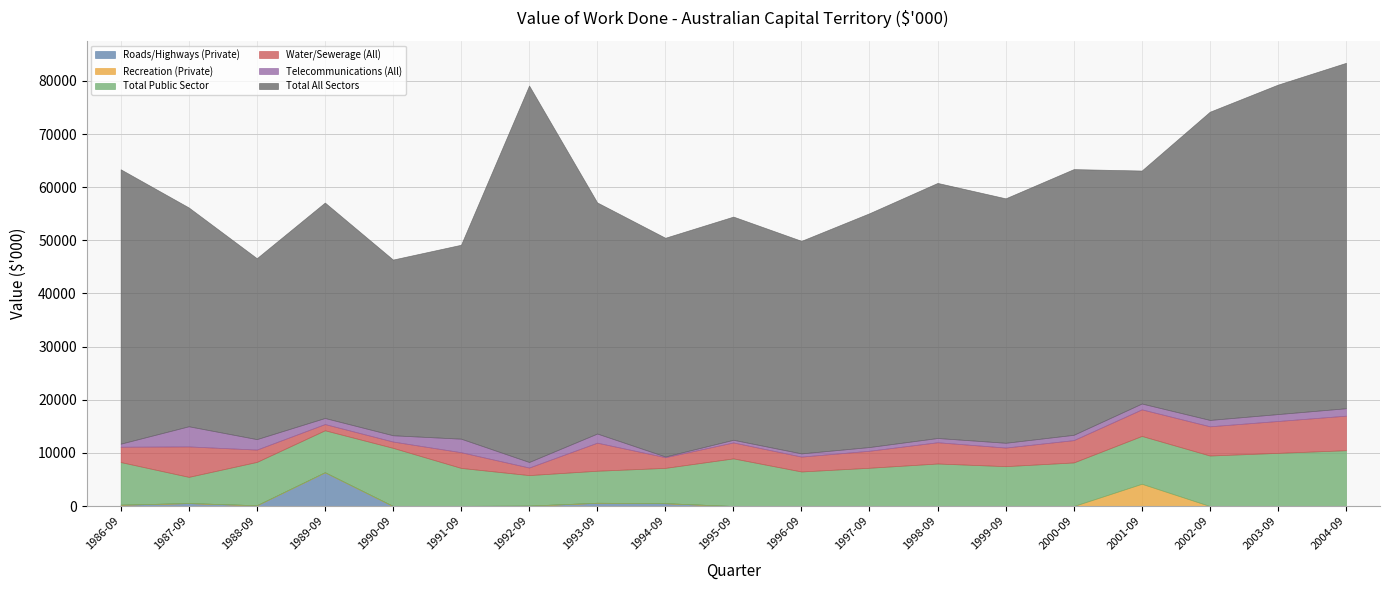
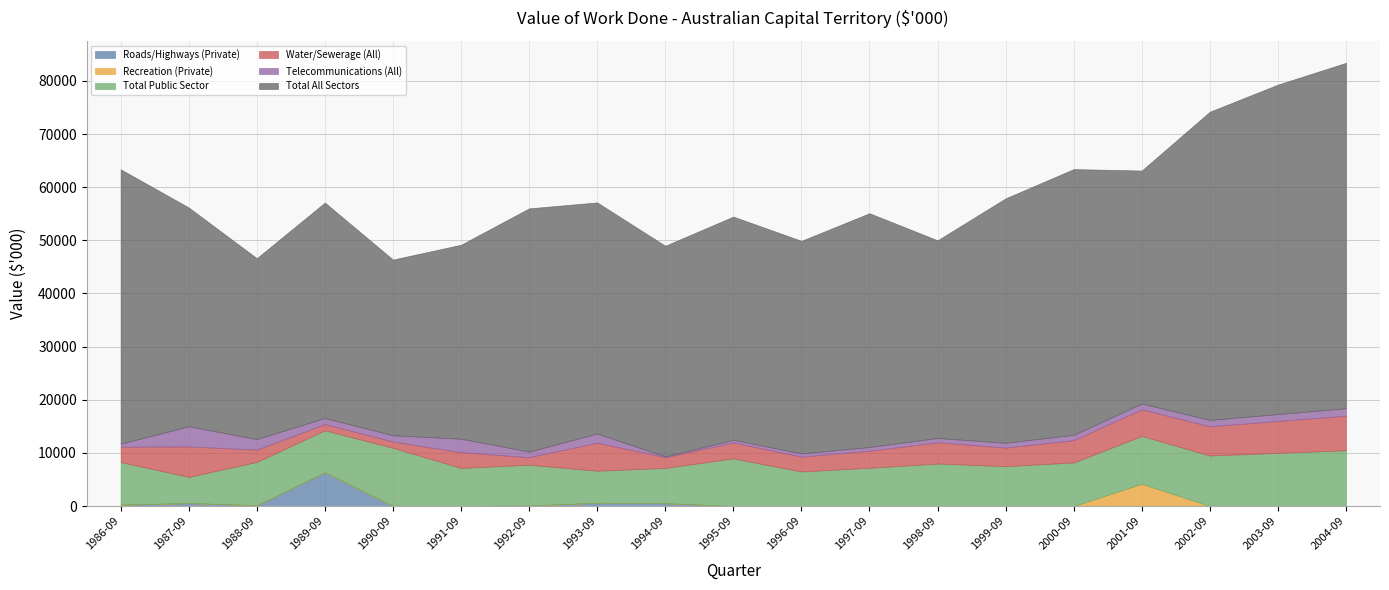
Total Public Sector, 1992-09: 6000 -> 8000
Total All Sectors, 1992-09: 71000 -> 46000
Total All Sectors, 1994-09: 41000 -> 40000
Total All Sectors, 1998-09: 48000 -> 37000
